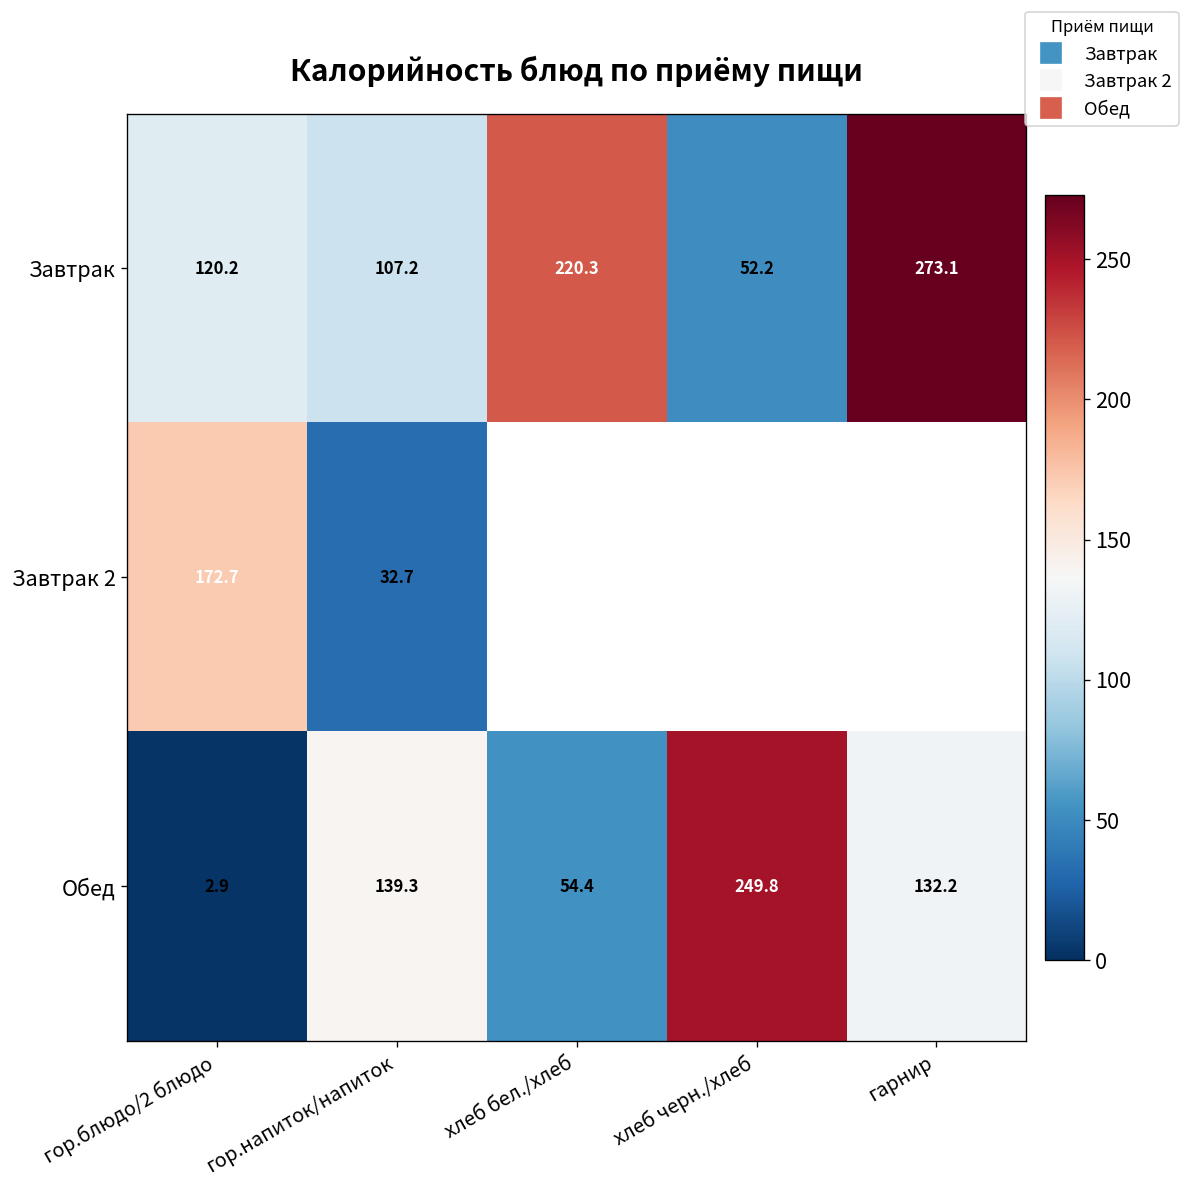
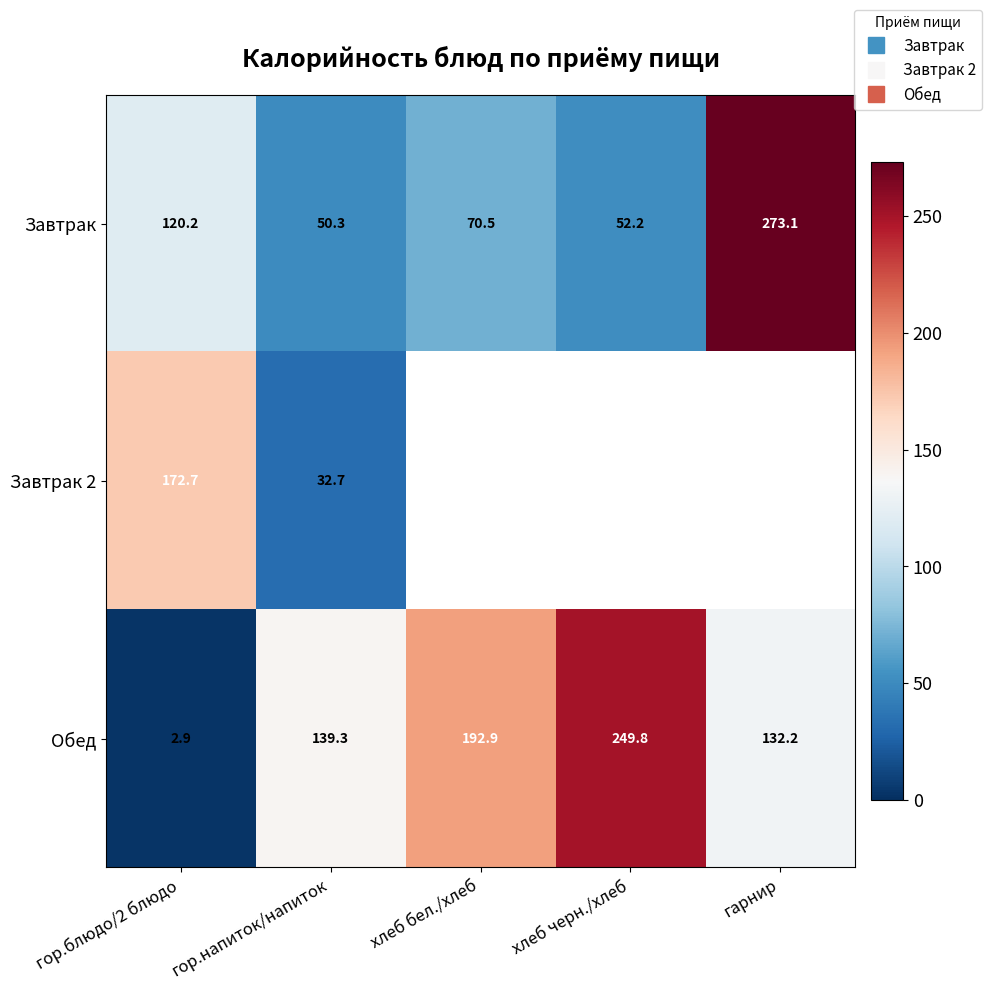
Завтрак, гор.напиток/напиток: 107.2 -> 50.3
Завтрак, хлеб бел./хлеб: 220.3 -> 70.5
Обед, хлеб бел./хлеб: 54.4 -> 192.9
